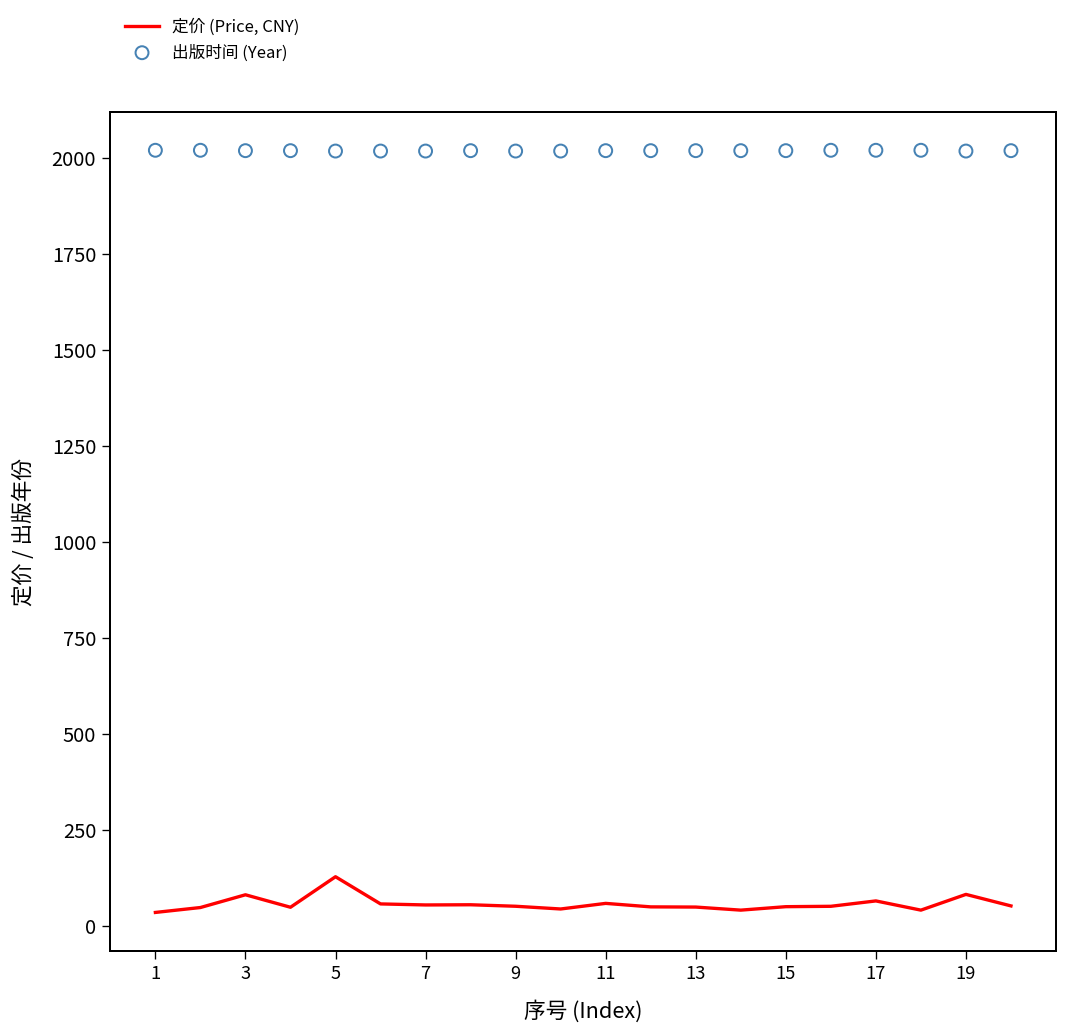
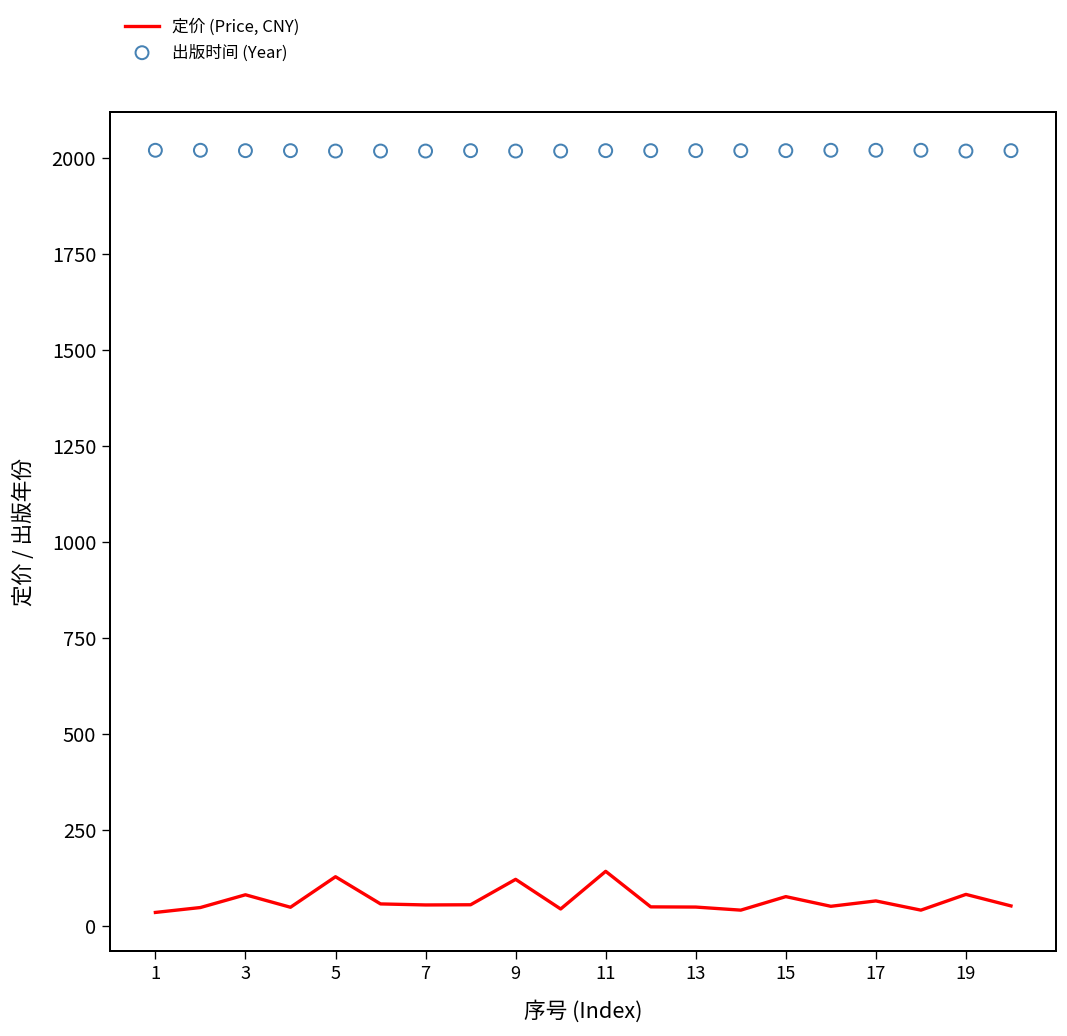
定价 (Price, CNY), 9: 50 -> 120
定价 (Price, CNY), 11: 60 -> 140
定价 (Price, CNY), 15: 50 -> 80
